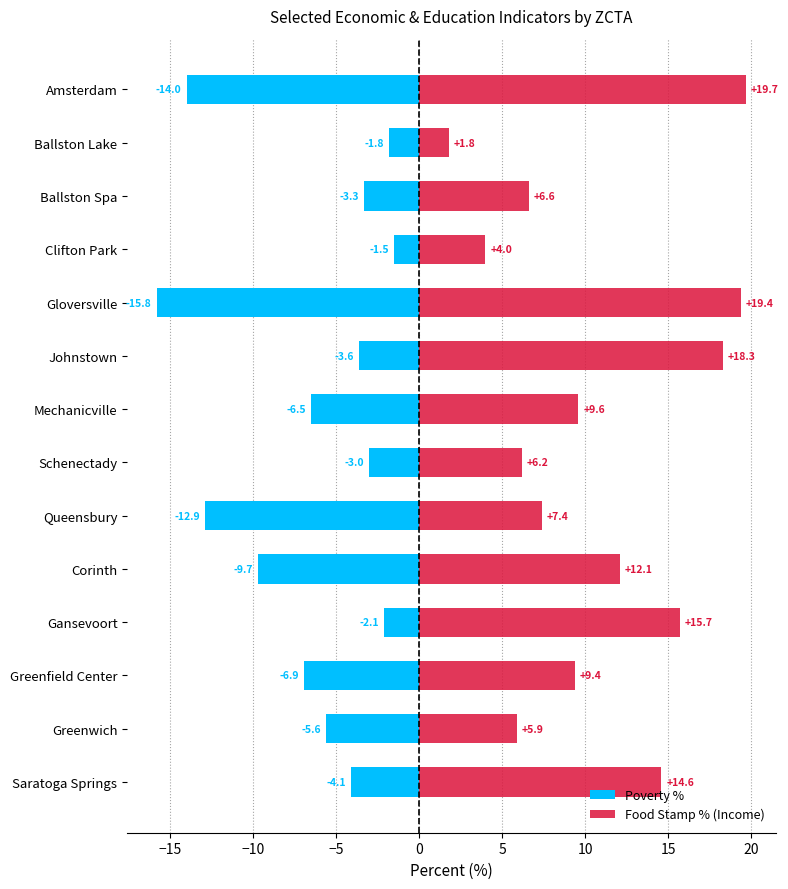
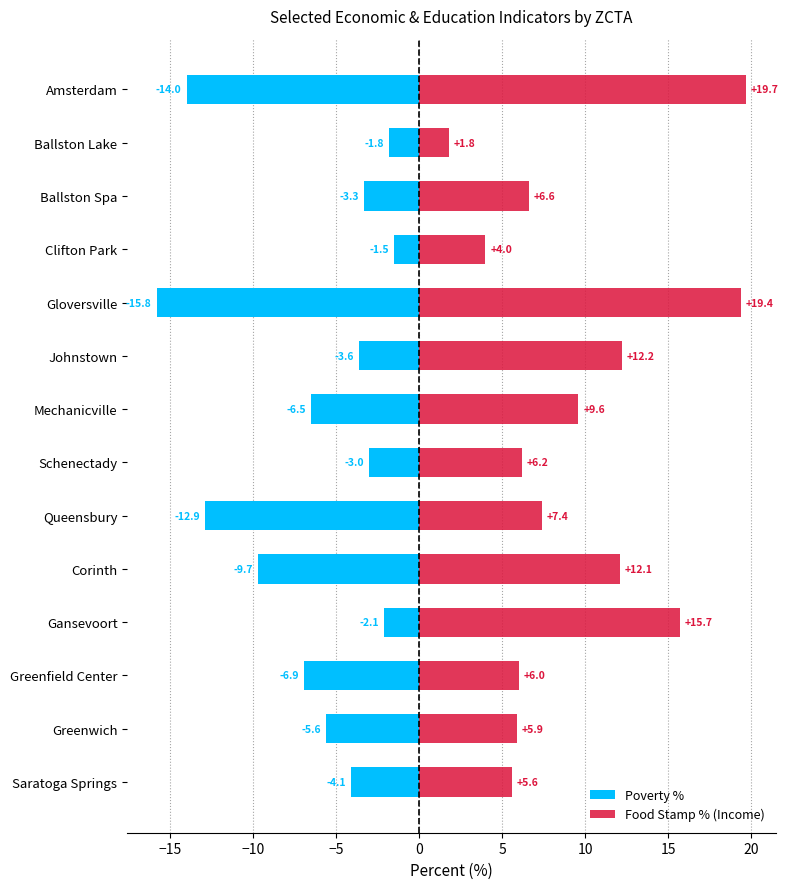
Food Stamp % (Income), Johnstown: +18.3 -> +12.2
Food Stamp % (Income), Greenfield Center: +9.4 -> +6.0
Food Stamp % (Income), Saratoga Springs: +14.6 -> +5.6
